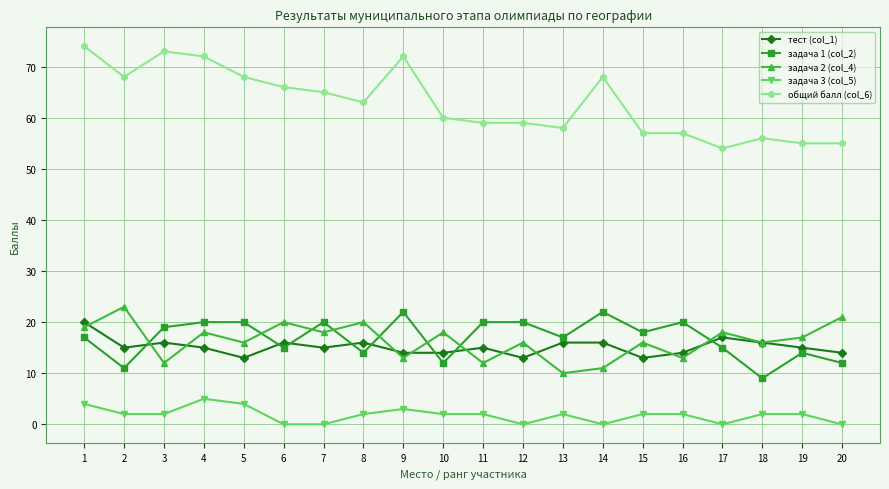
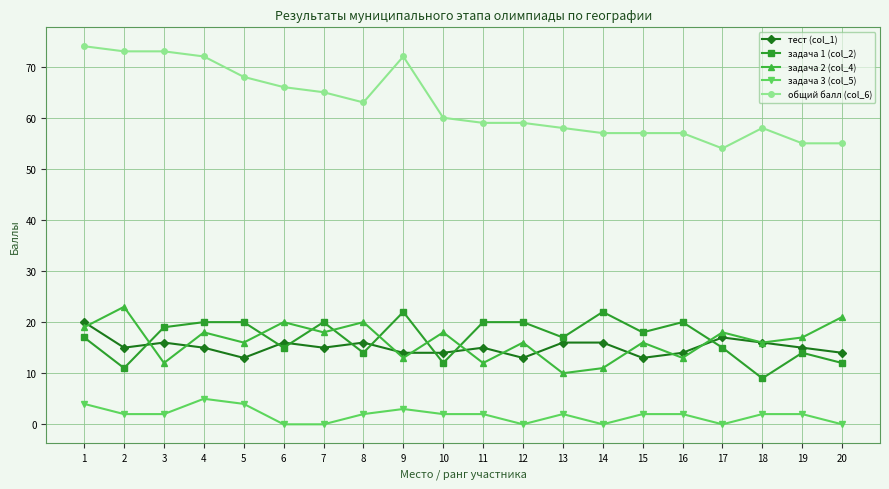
общий балл (col_6), 2: 68 -> 73
общий балл (col_6), 14: 68 -> 57
общий балл (col_6), 18: 56 -> 58
